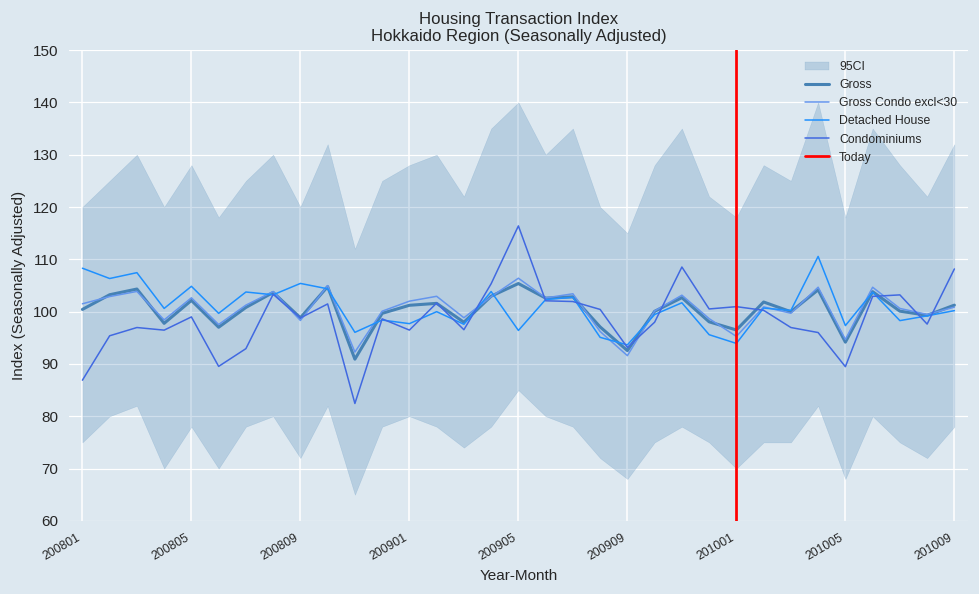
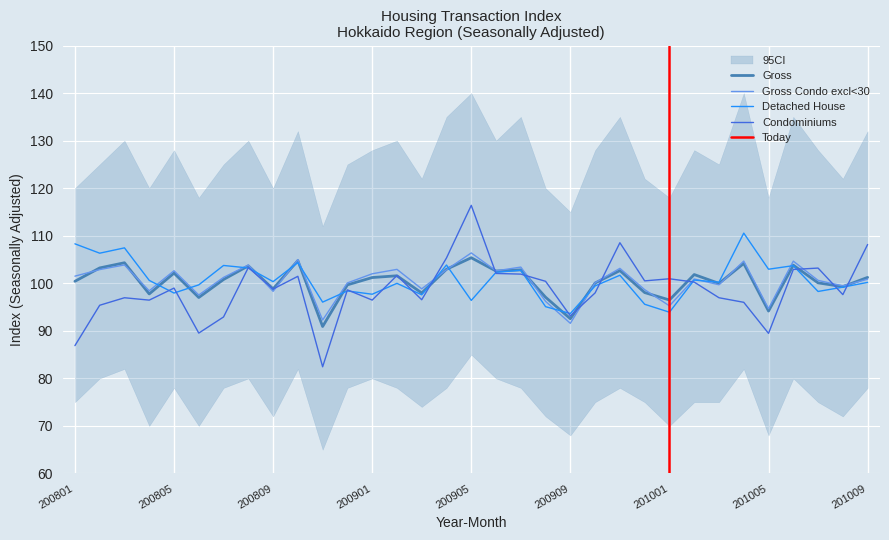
Detached House, 200805: 105 -> 98
Detached House, 200809: 105 -> 100
Detached House, 201005: 97 -> 103
